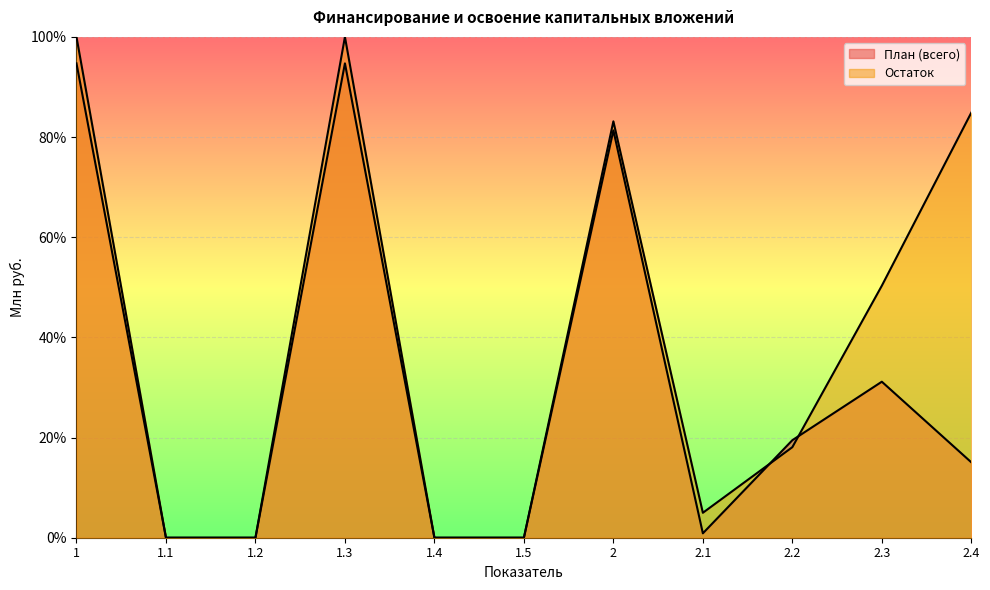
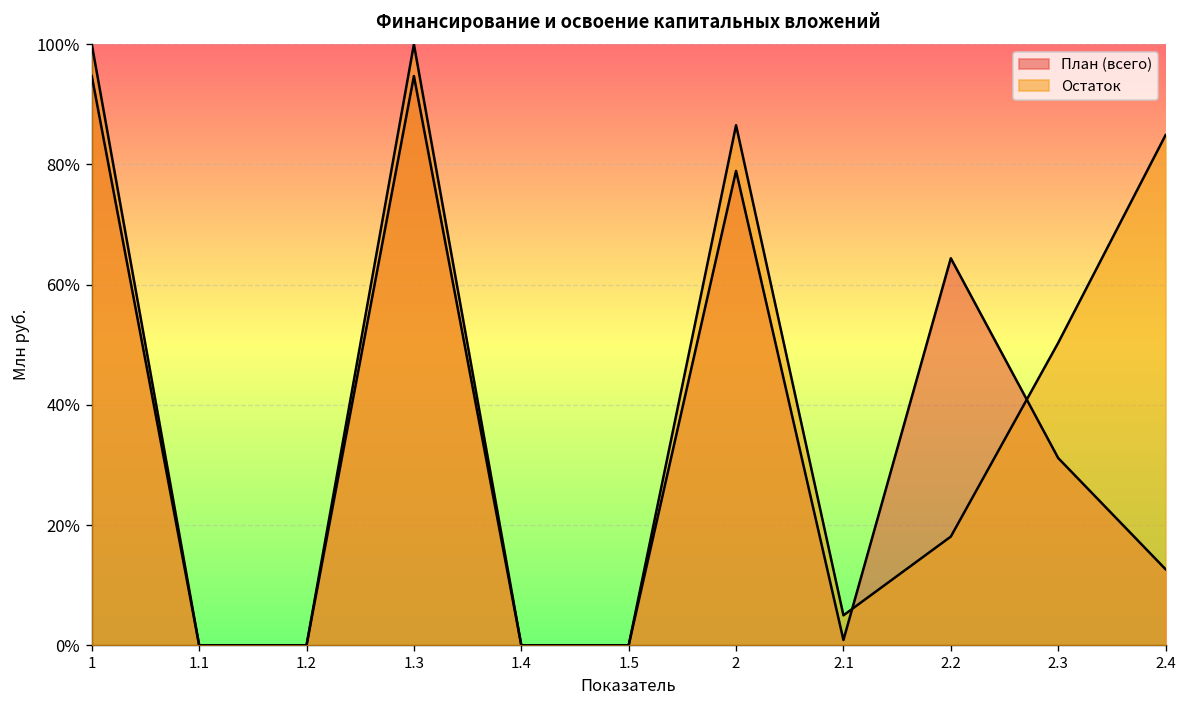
План (всего), 2: 81% -> 79%
Остаток, 2: 83% -> 87%
План (всего), 2.2: 19% -> 64%
План (всего), 2.4: 15% -> 13%
